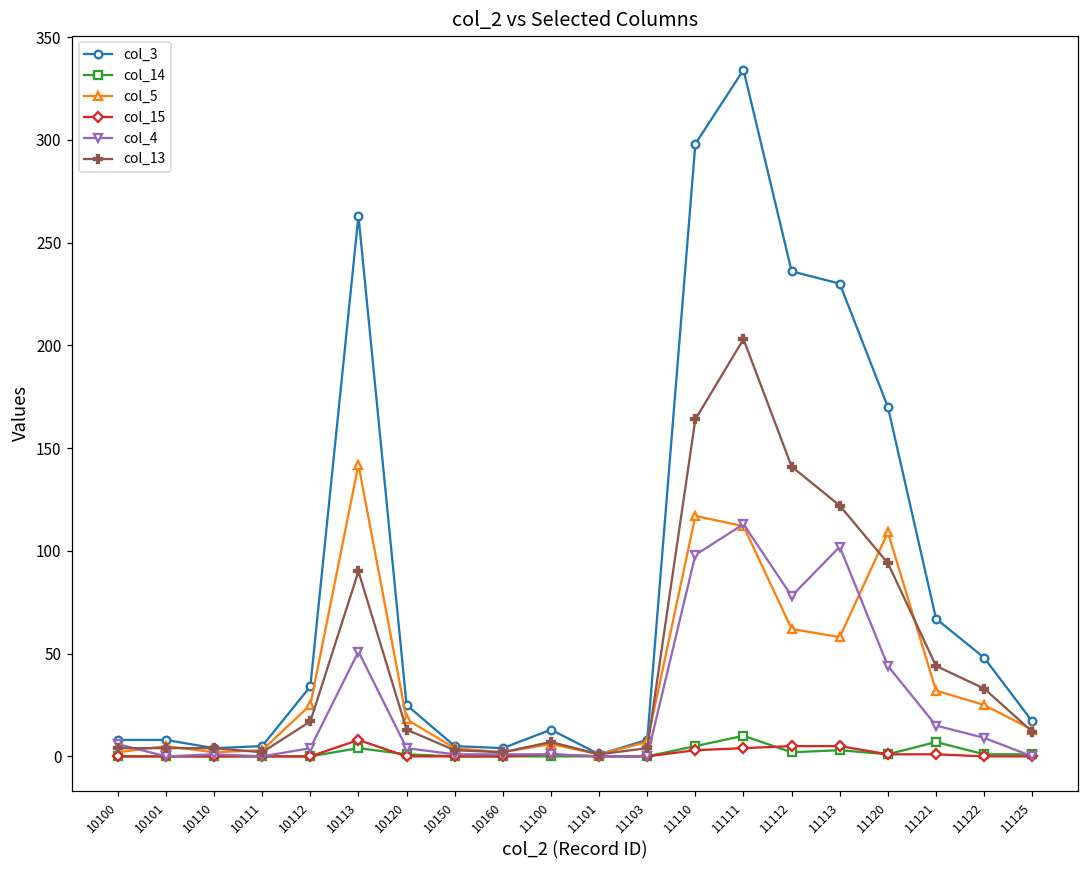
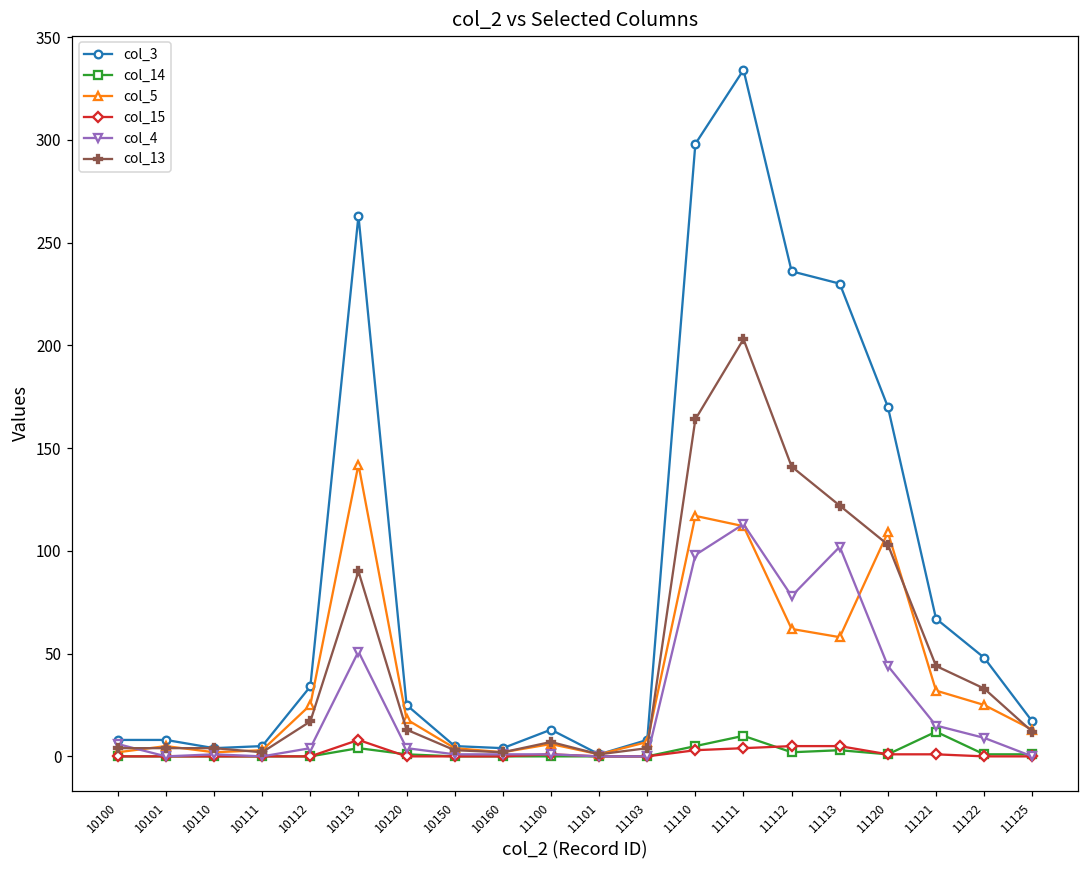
col_13, 11120: 94 -> 103
col_14, 11121: 7 -> 12
